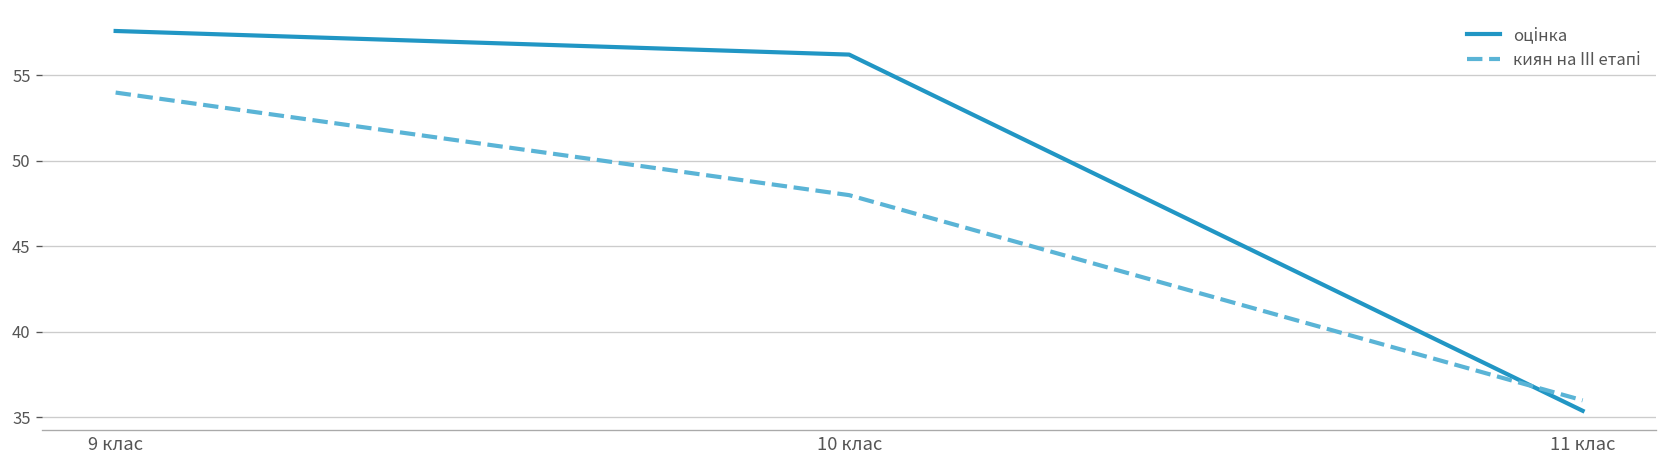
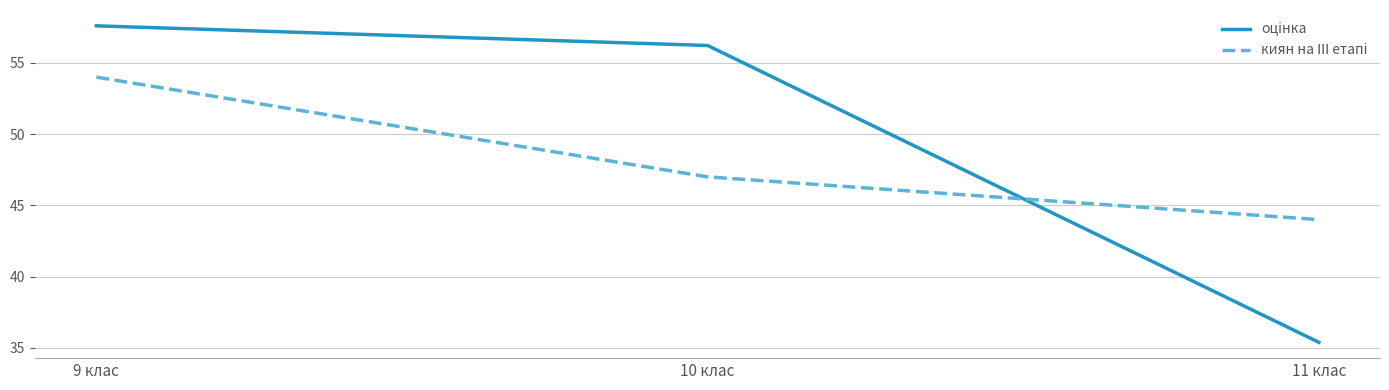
киян на ІІІ етапі, 10 клас: 48 -> 47
киян на ІІІ етапі, 11 клас: 36 -> 44
